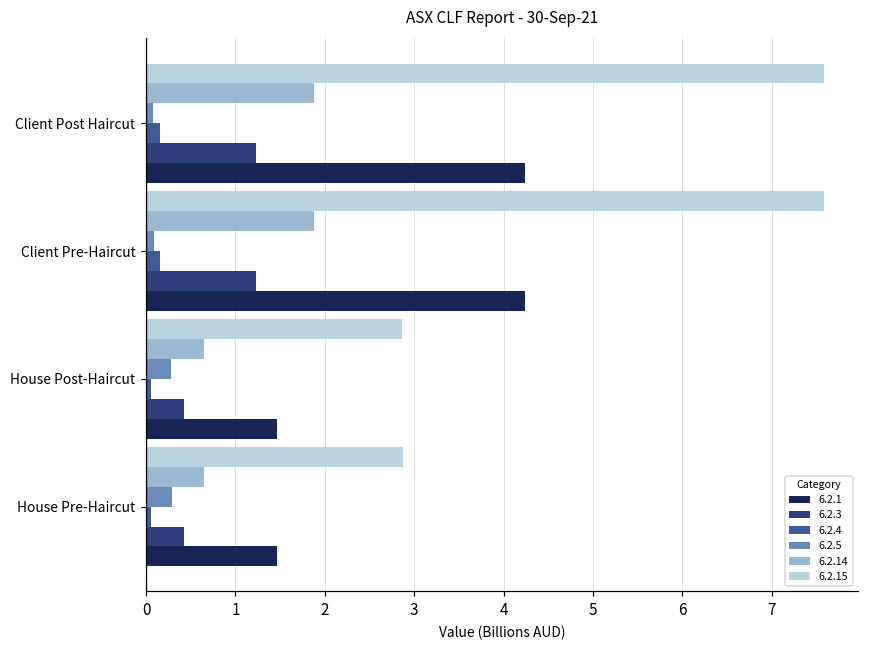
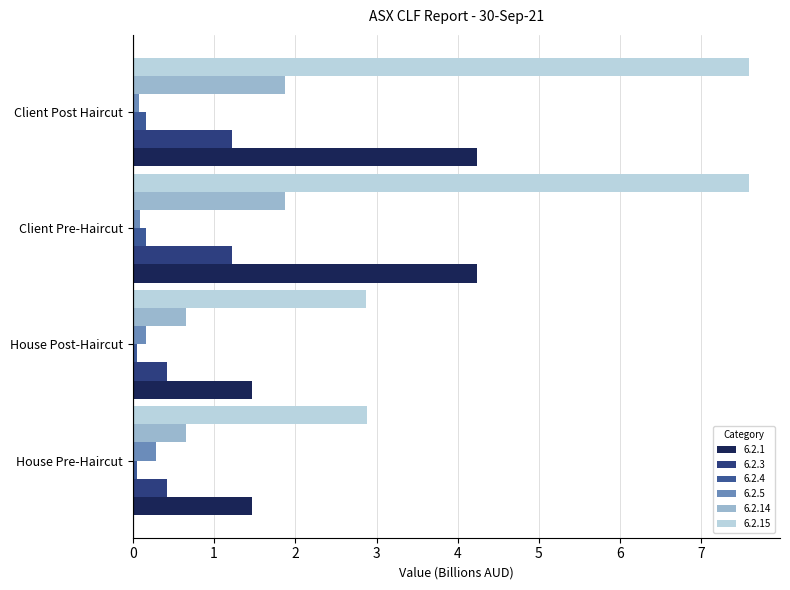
6.2.5, House Post-Haircut: 0.3 -> 0.2
